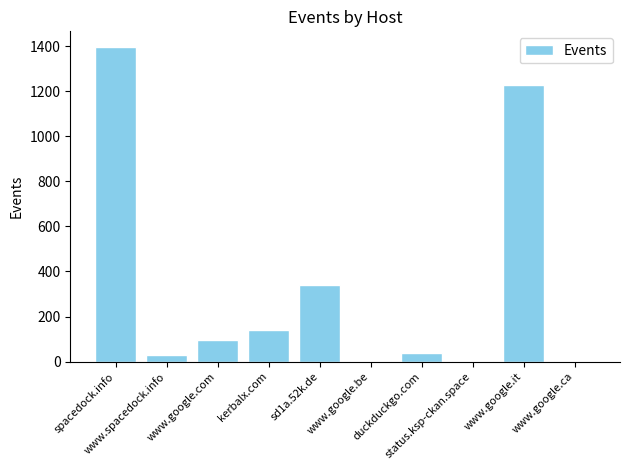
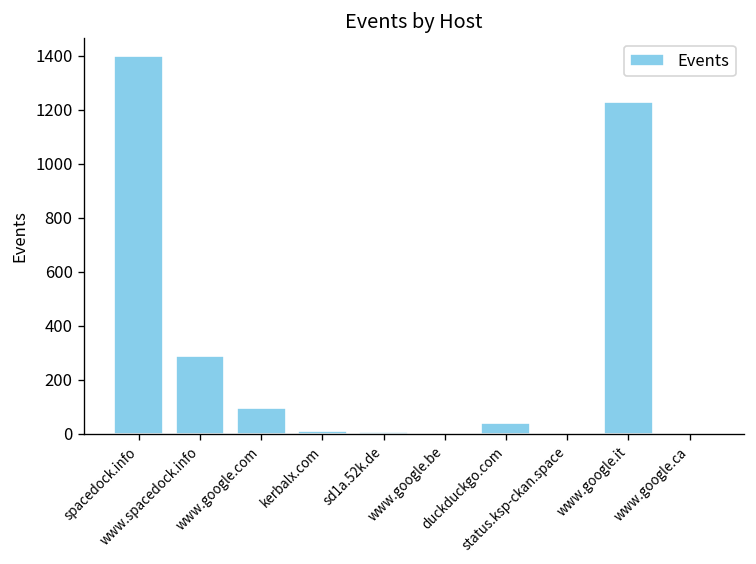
www.spacedock.info: 30 -> 290
kerbalx.com: 140 -> 10
sd1a.52k.de: 340 -> 10
